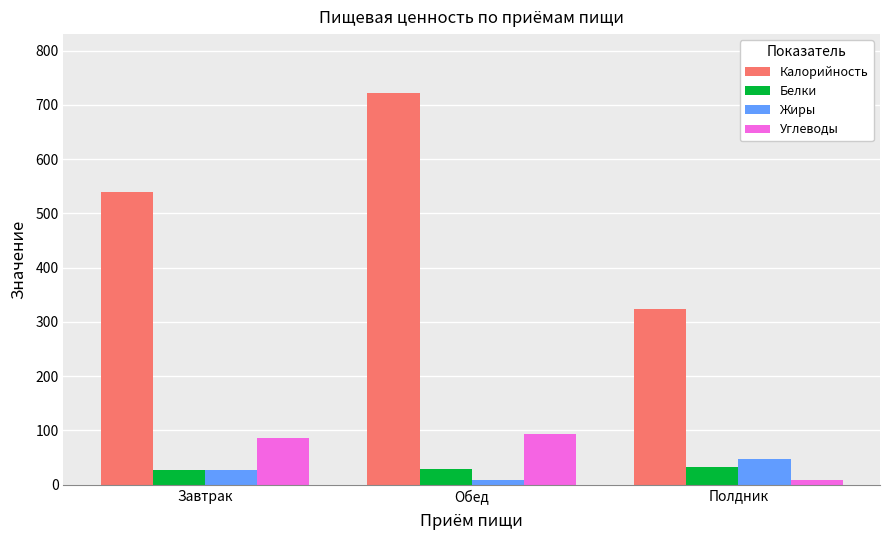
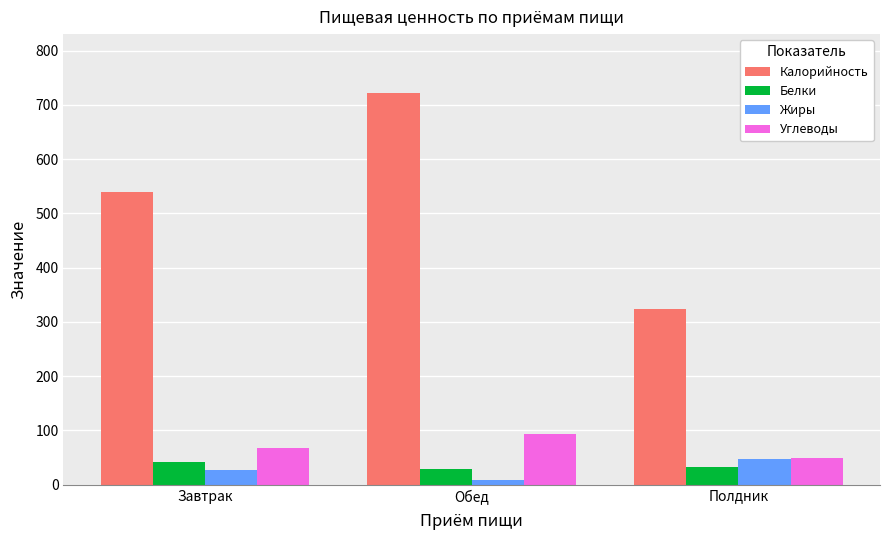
Белки, Завтрак: 30 -> 40
Углеводы, Завтрак: 90 -> 70
Углеводы, Полдник: 10 -> 50
